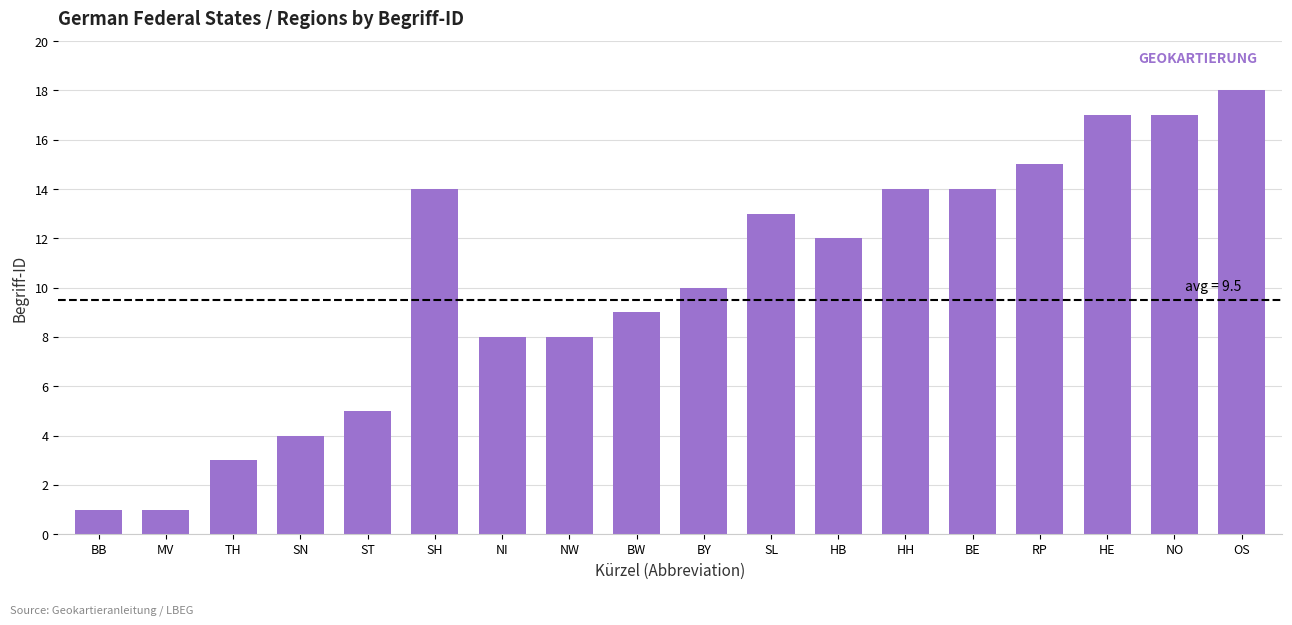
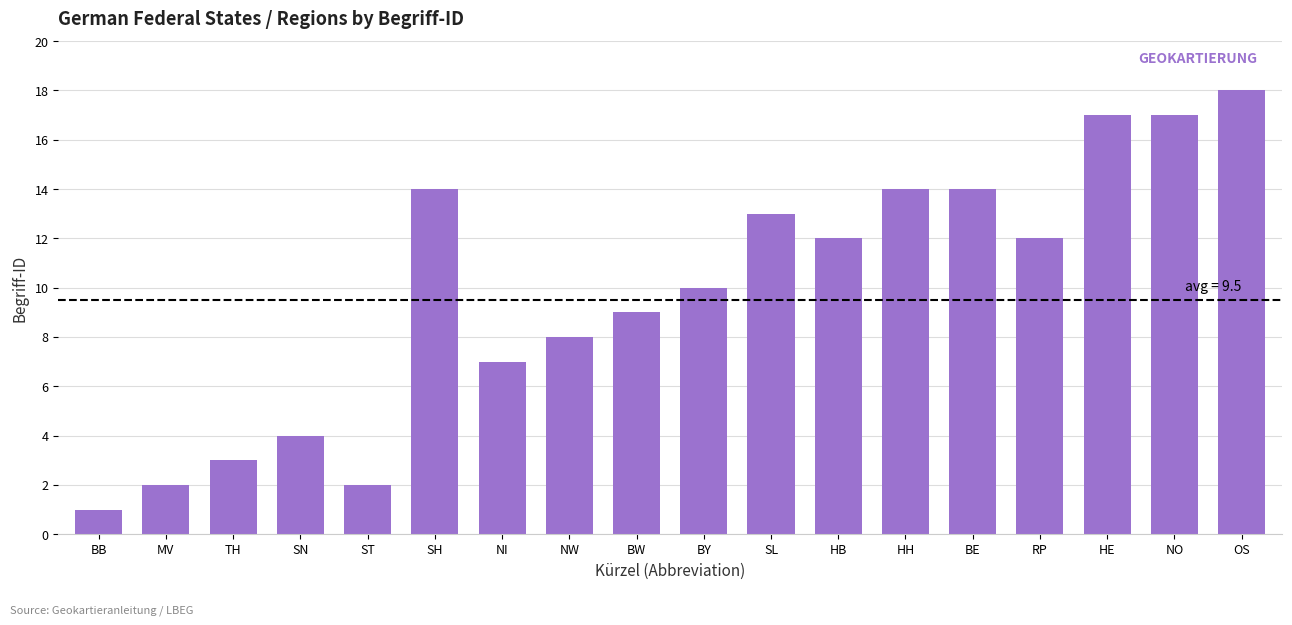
MV: 1 -> 2
ST: 5 -> 2
NI: 8 -> 7
RP: 15 -> 12
